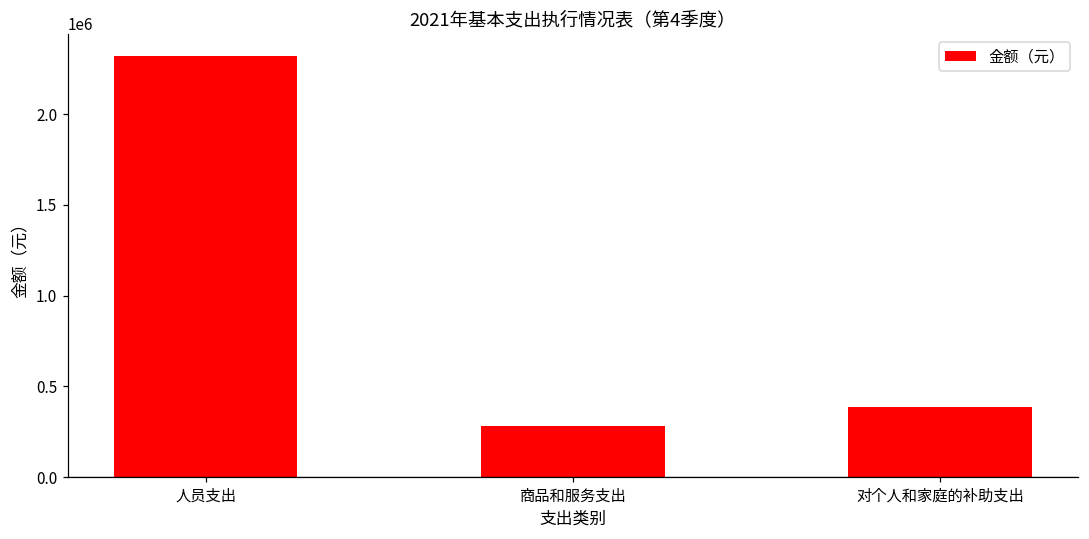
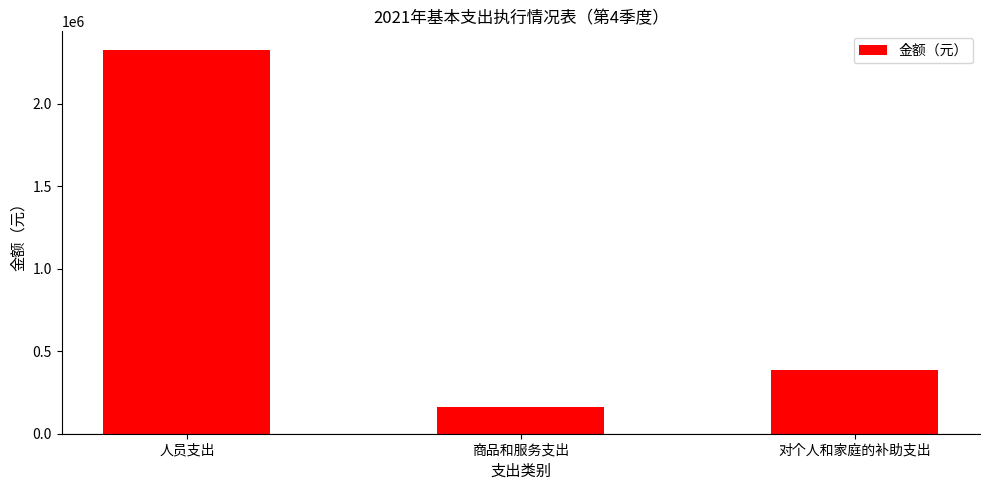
商品和服务支出: 280000 -> 160000
